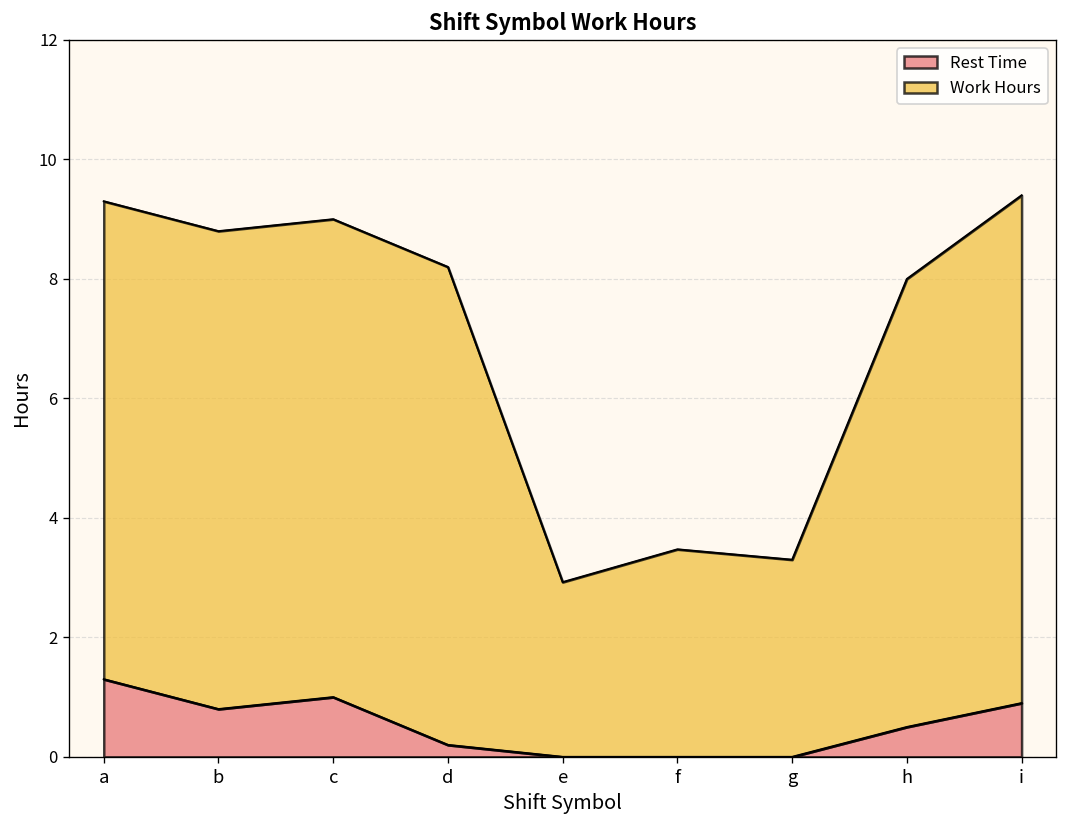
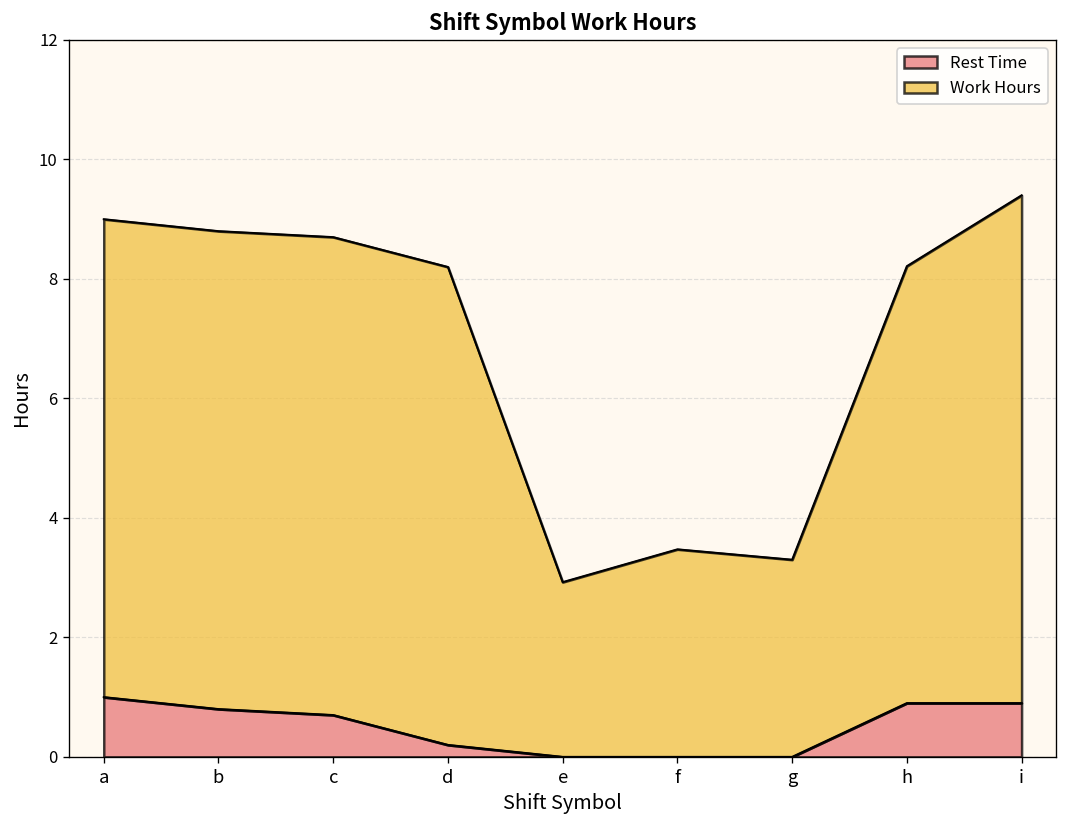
Rest Time, a: 1.3 -> 1.0
Rest Time, c: 1.0 -> 0.7
Rest Time, h: 0.5 -> 0.9
Work Hours, h: 7.5 -> 7.3
